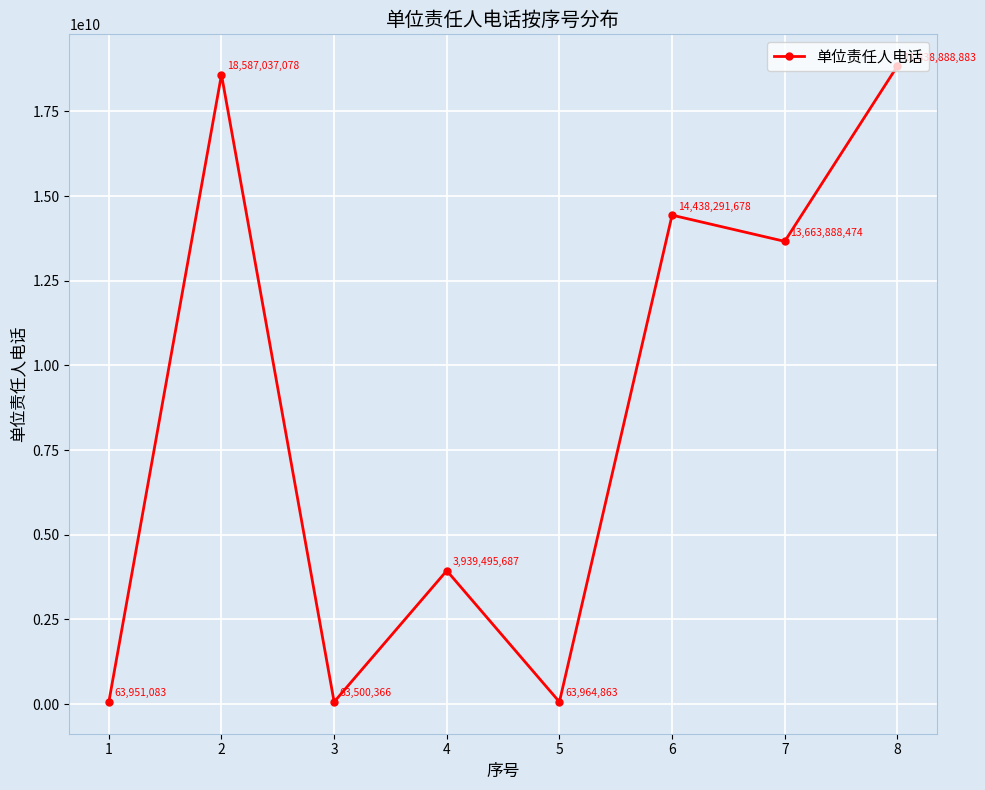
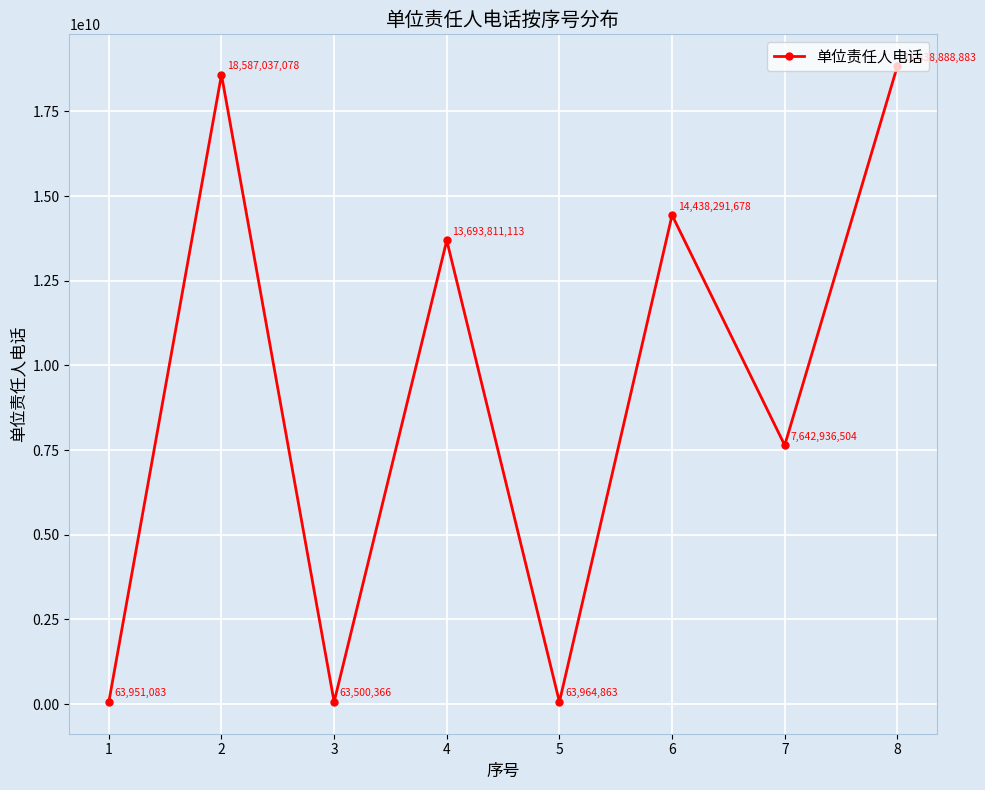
4: 3,939,495,687 -> 13,693,811,113
7: 13,663,888,474 -> 7,642,936,504
